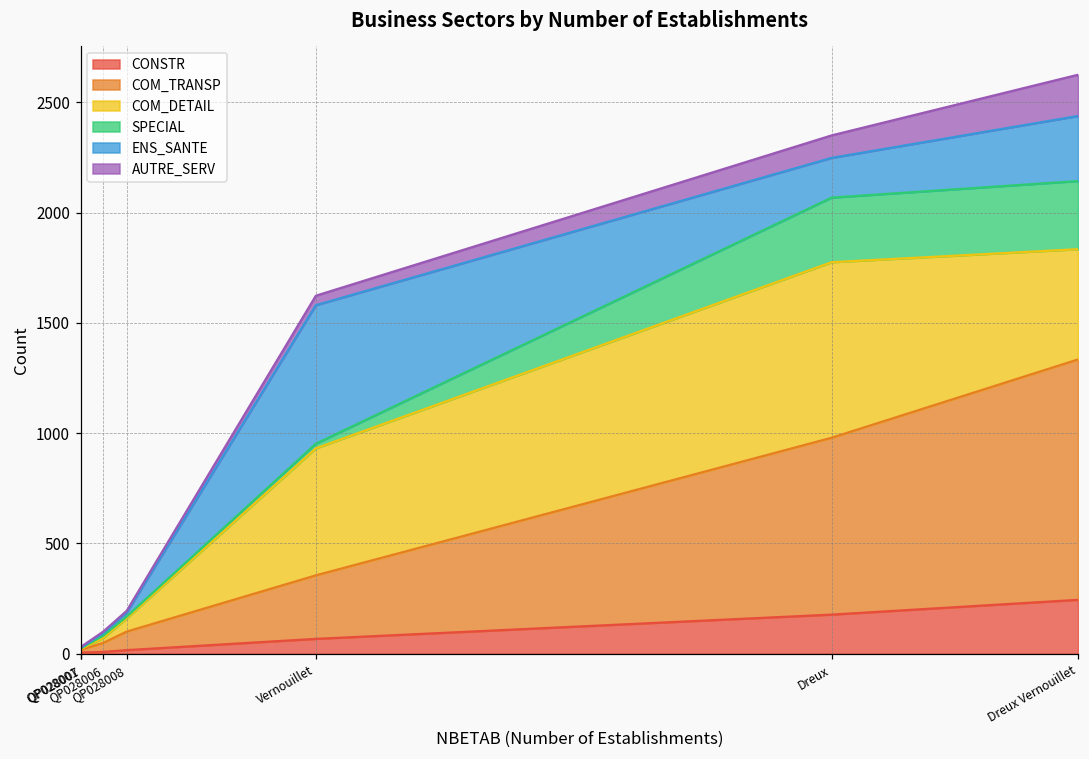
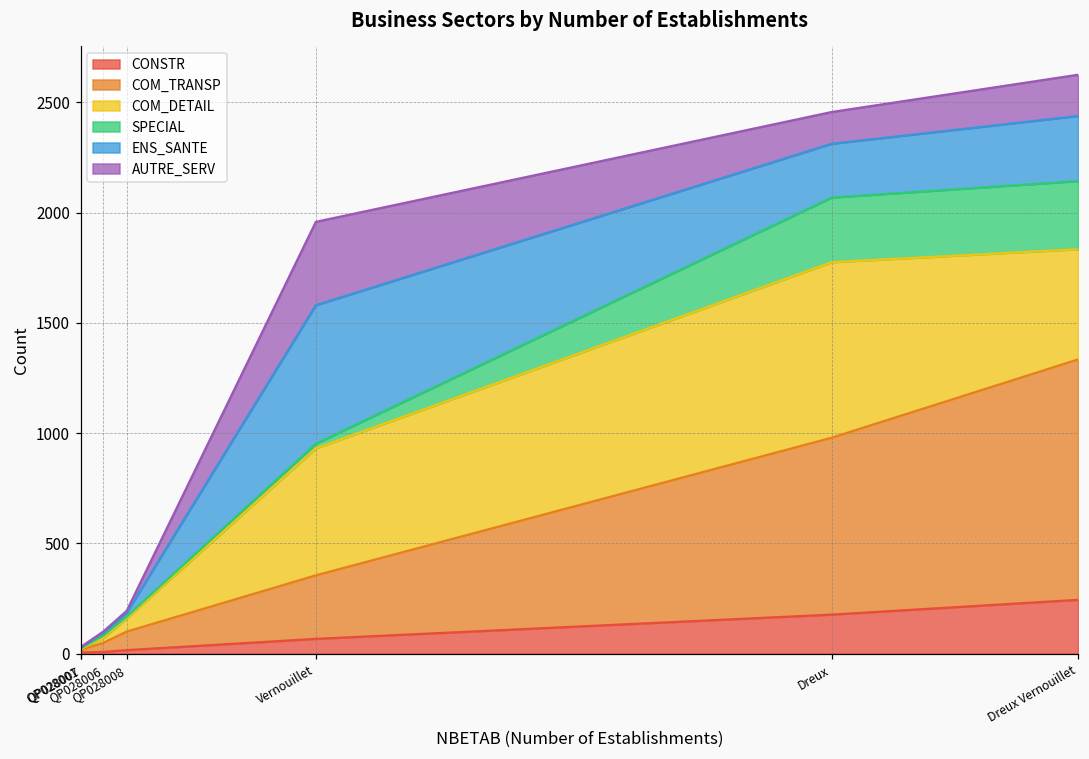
AUTRE_SERV, Vernouillet: 40 -> 380
ENS_SANTE, Dreux: 180 -> 240
AUTRE_SERV, Dreux: 100 -> 140
